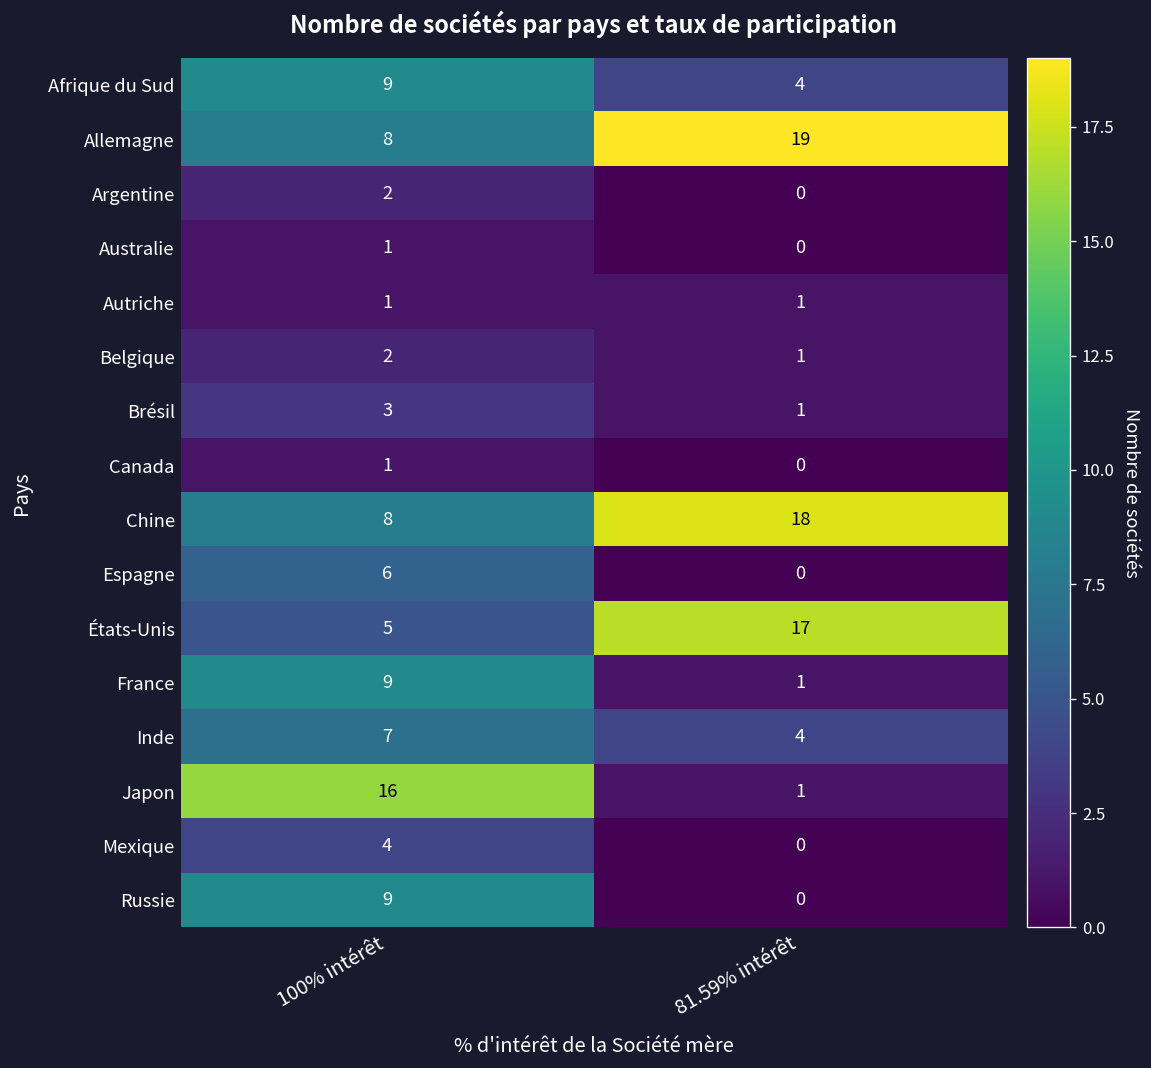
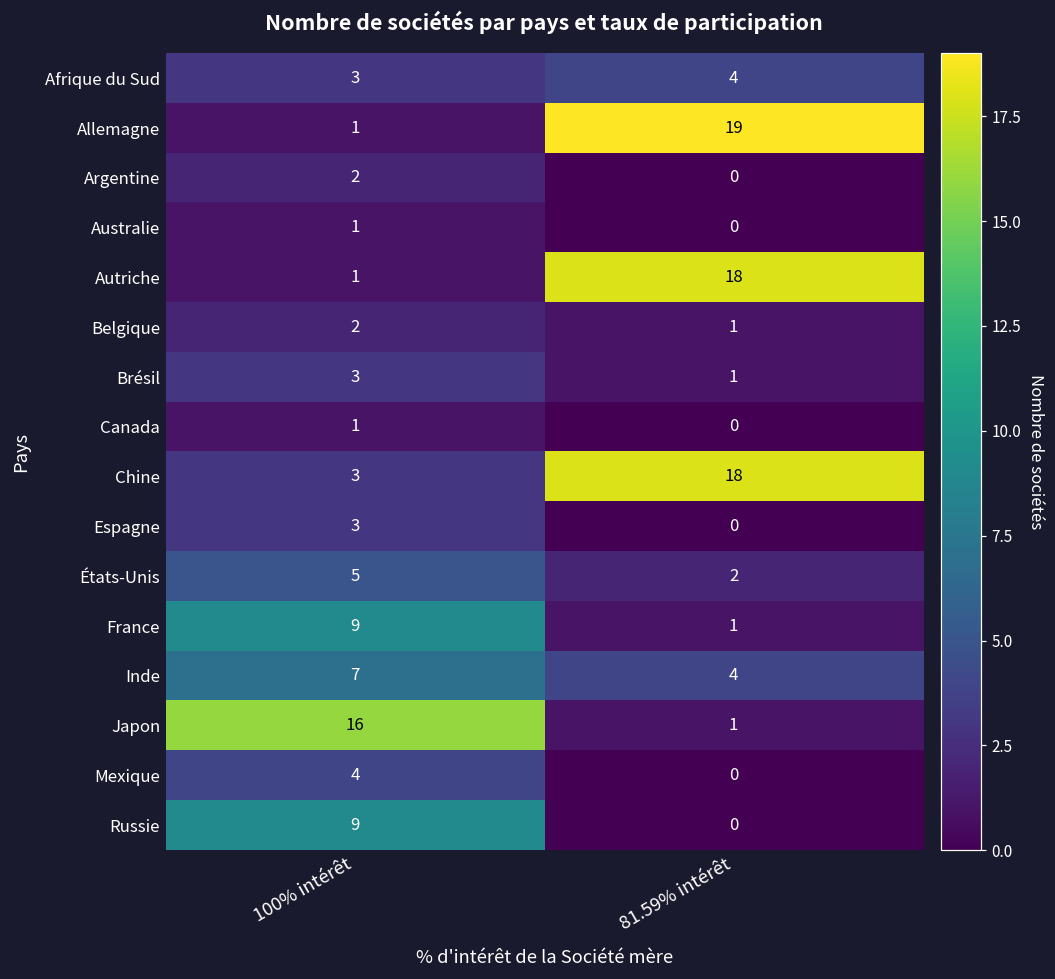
Afrique du Sud, 100% intérêt: 9 -> 3
Allemagne, 100% intérêt: 8 -> 1
Autriche, 81.59% intérêt: 1 -> 18
Chine, 100% intérêt: 8 -> 3
Espagne, 100% intérêt: 6 -> 3
États-Unis, 81.59% intérêt: 17 -> 2
